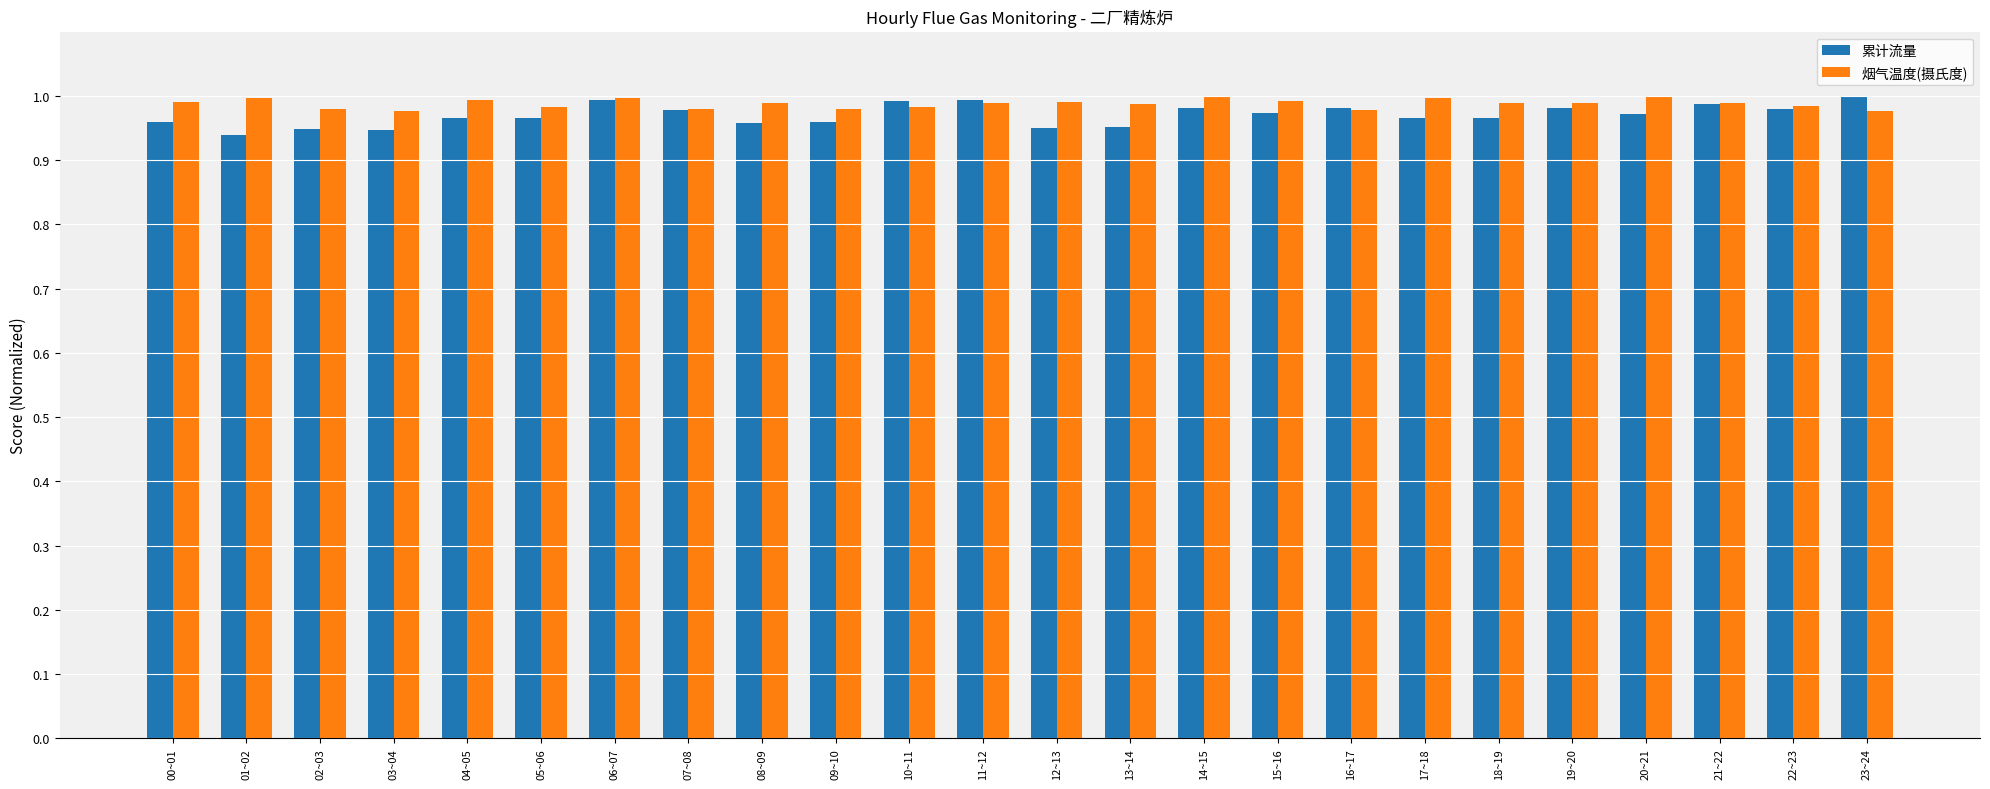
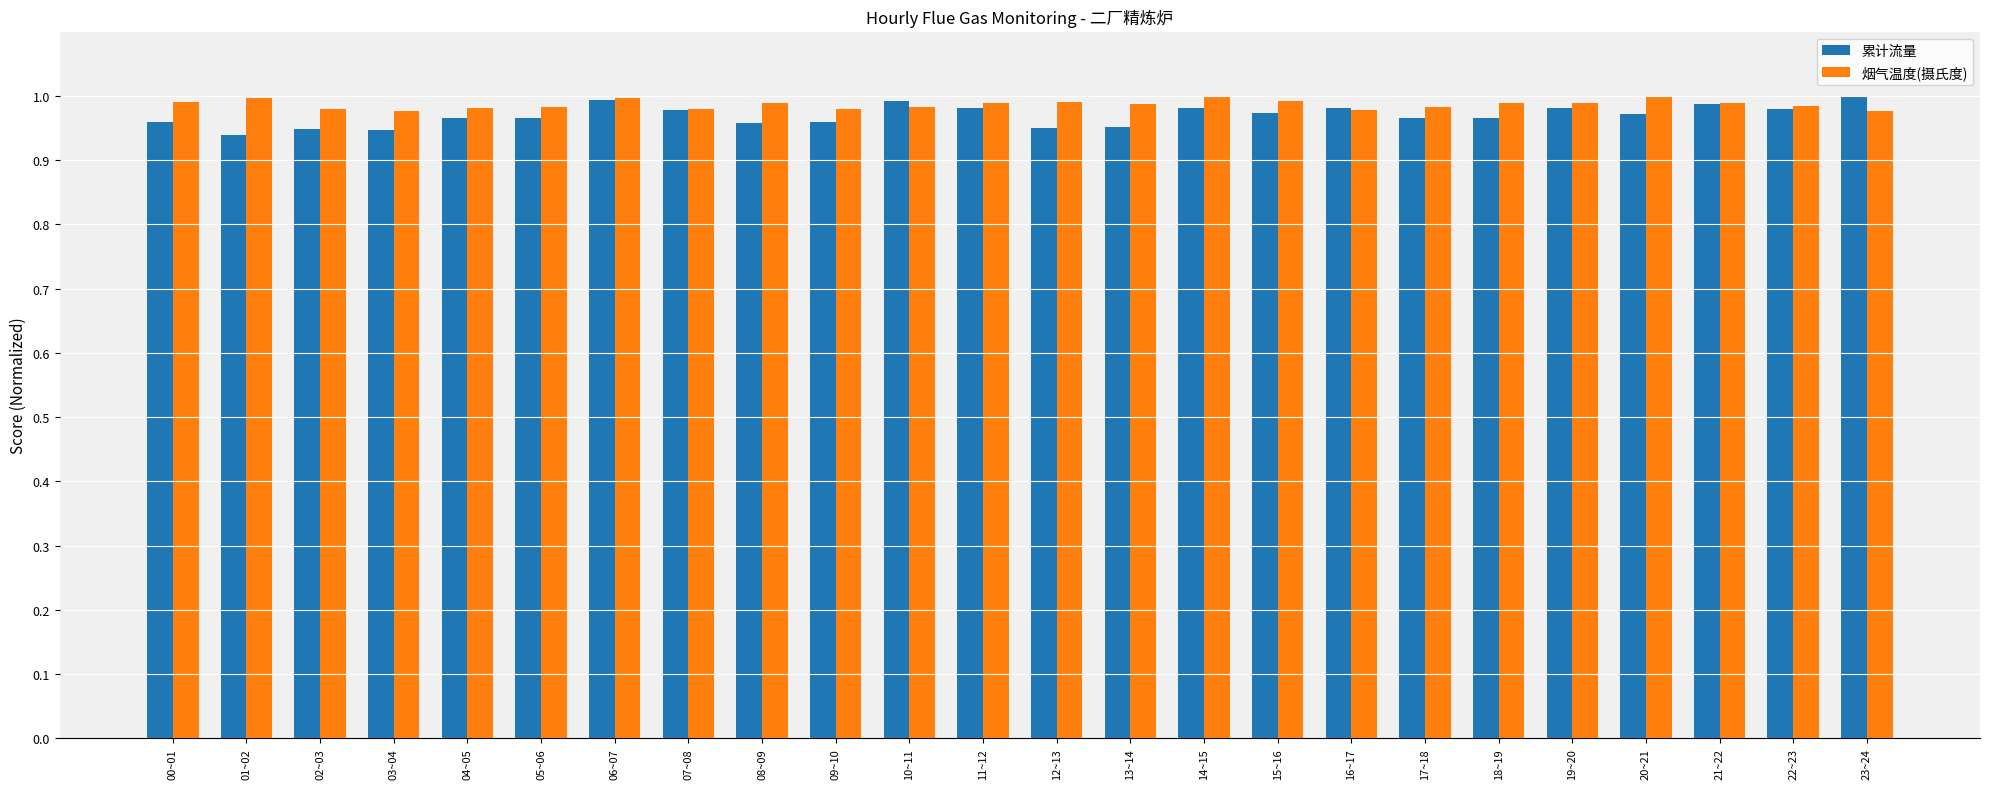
烟气温度(摄氏度), 04~05: 0.99 -> 0.98
累计流量, 11~12: 0.99 -> 0.98
烟气温度(摄氏度), 17~18: 1.00 -> 0.98
